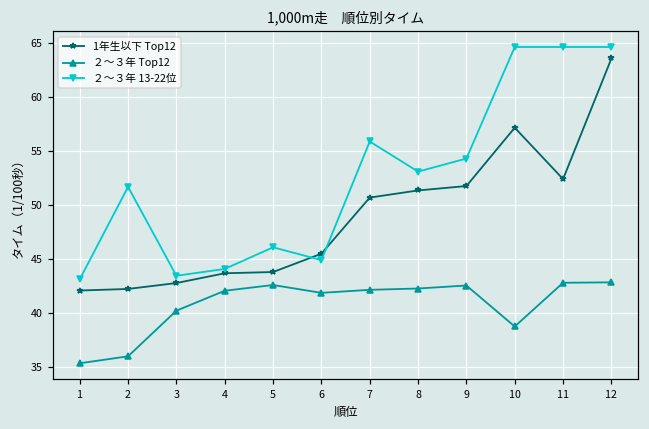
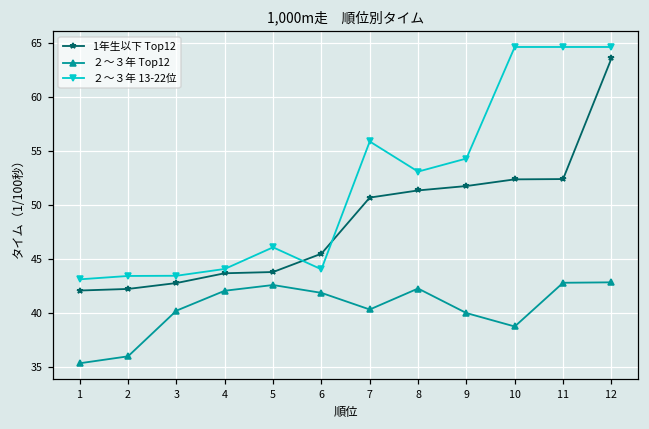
２～３年 13-22位, 2: 52 -> 43
２～３年 13-22位, 6: 45 -> 44
２～３年 Top12, 7: 42 -> 40
２～３年 Top12, 9: 43 -> 40
1年生以下 Top12, 10: 57 -> 52
